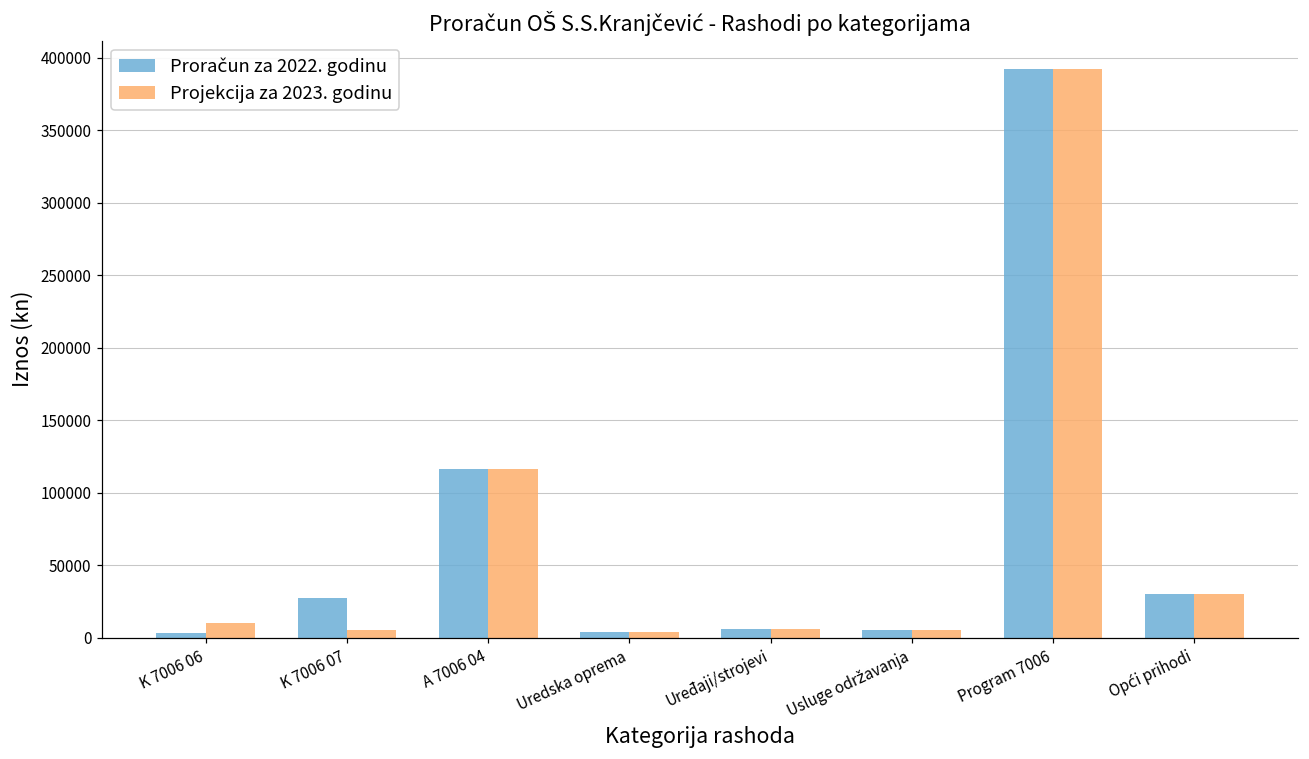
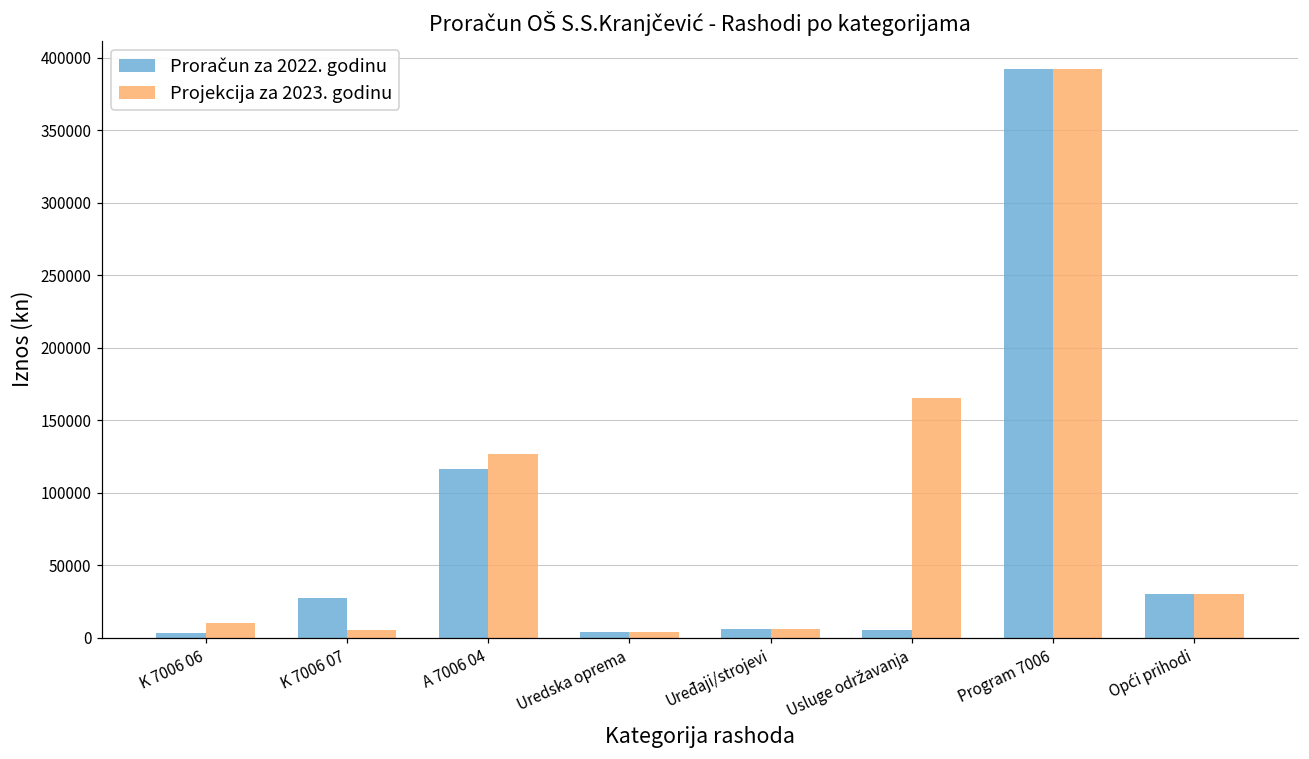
Projekcija za 2023. godinu, A 7006 04: 116000 -> 126000
Projekcija za 2023. godinu, Usluge održavanja: 5000 -> 165000
